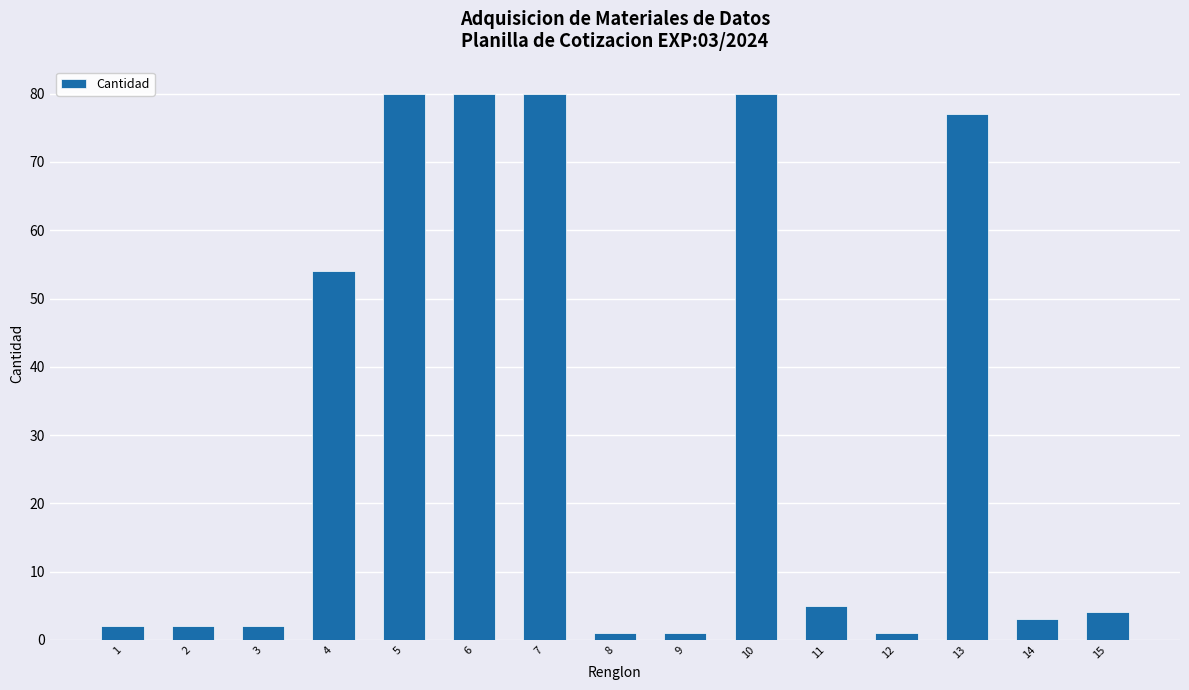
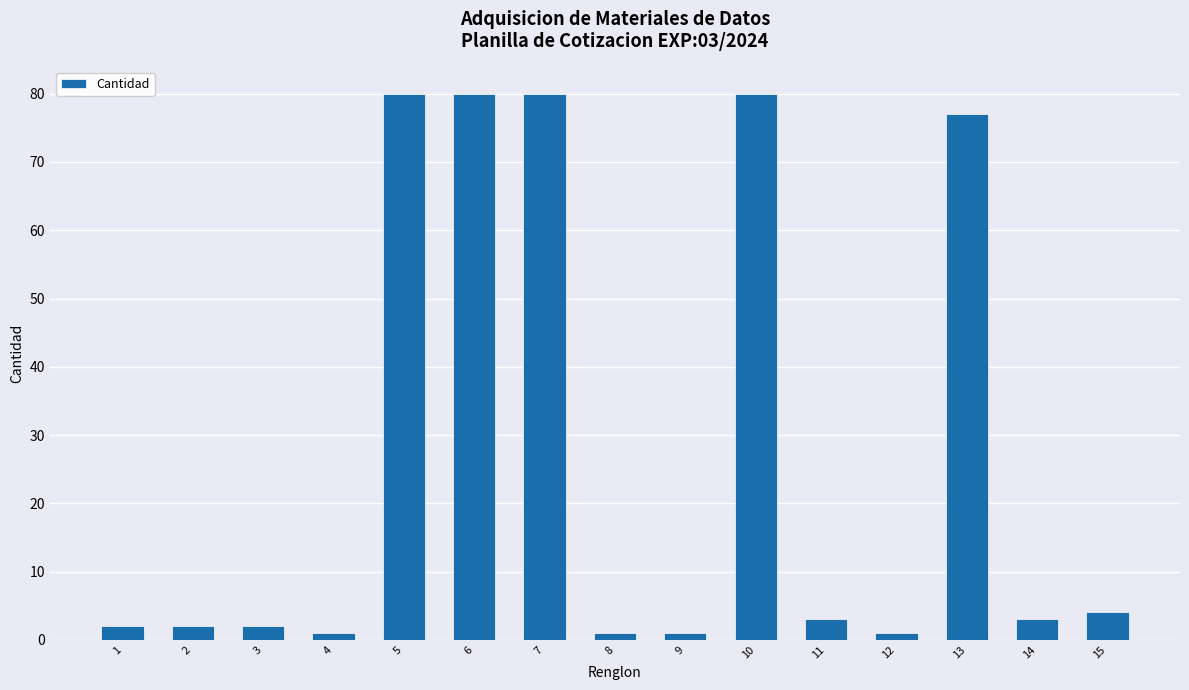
4: 54 -> 1
11: 5 -> 3
